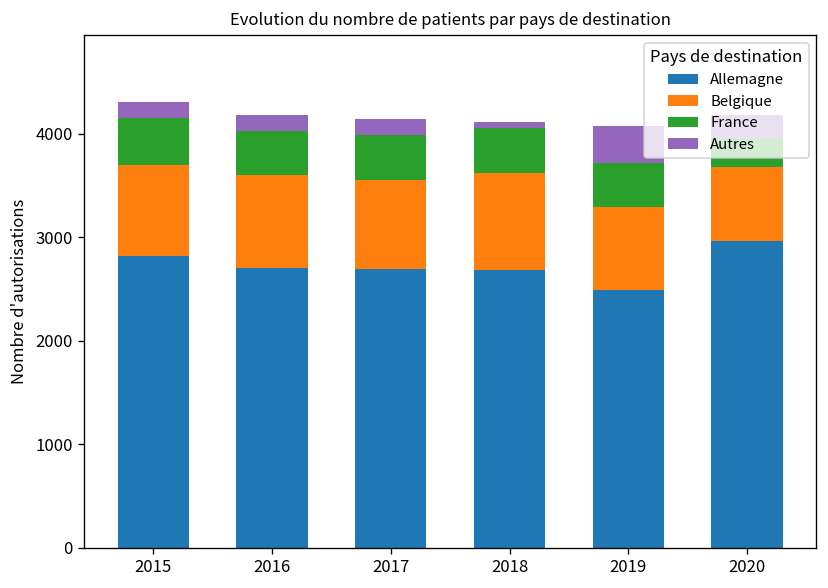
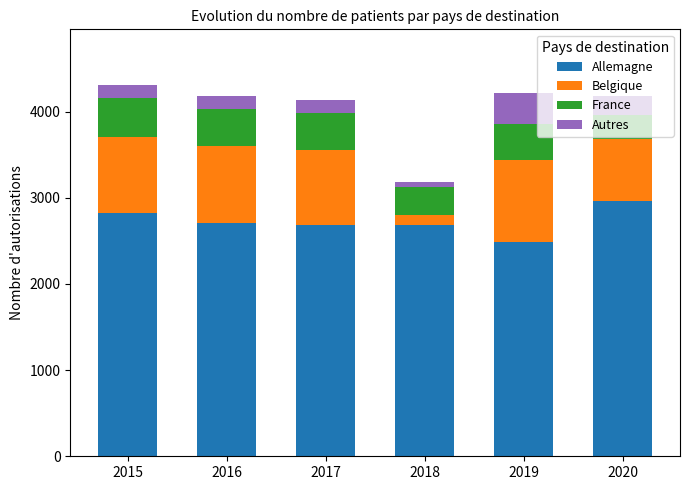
Belgique, 2018: 900 -> 100
France, 2018: 400 -> 300
Belgique, 2019: 800 -> 900
